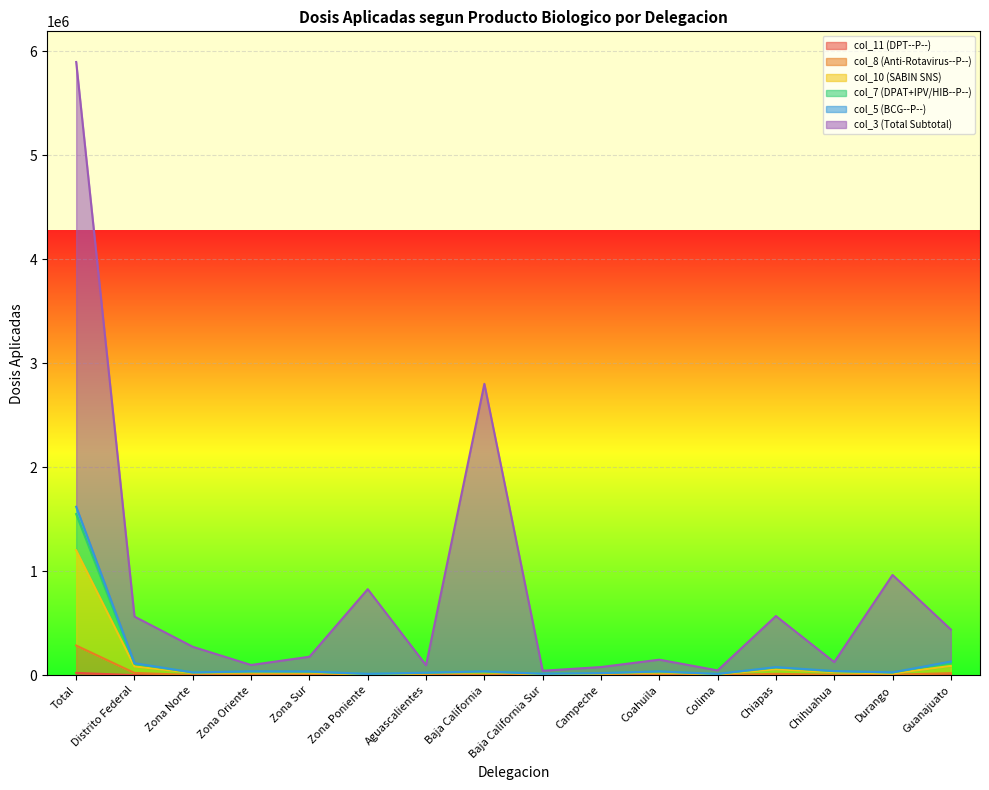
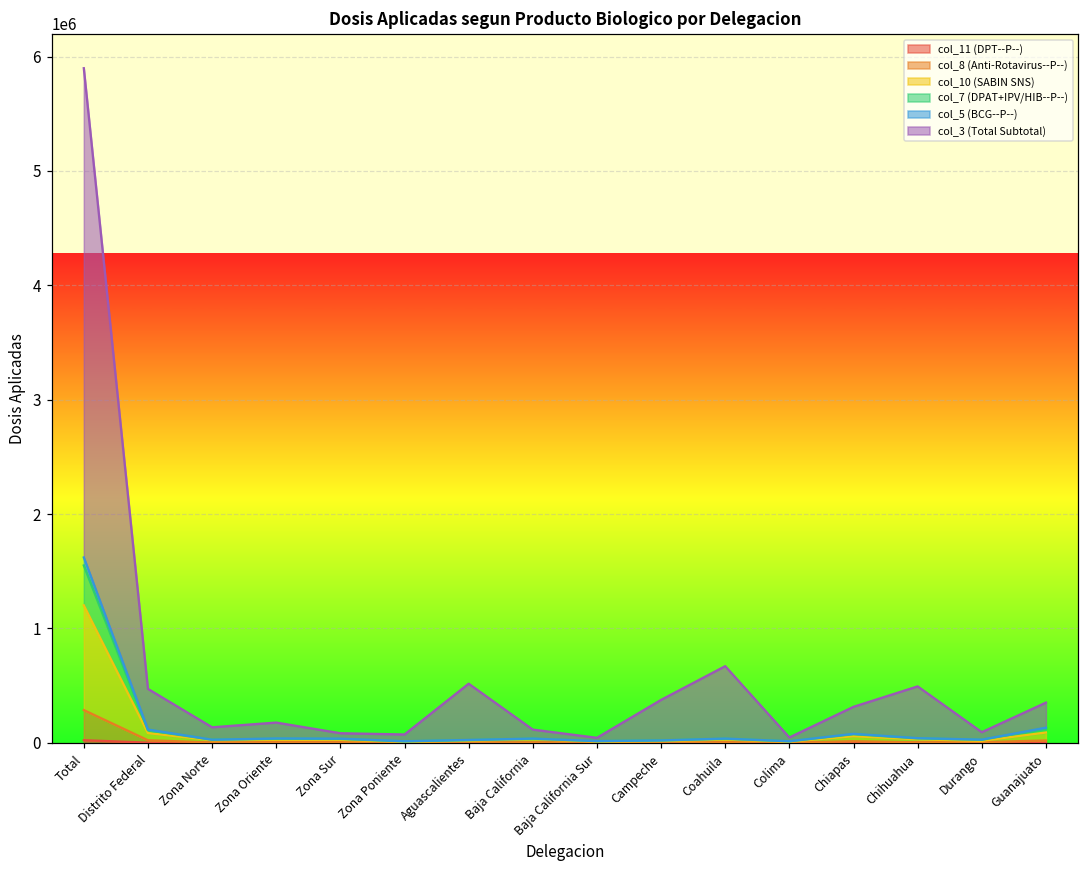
col_3 (Total Subtotal), Distrito Federal: 450000 -> 360000
col_3 (Total Subtotal), Zona Norte: 250000 -> 110000
col_3 (Total Subtotal), Zona Oriente: 60000 -> 140000
col_3 (Total Subtotal), Zona Sur: 140000 -> 50000
col_3 (Total Subtotal), Zona Poniente: 810000 -> 60000
col_3 (Total Subtotal), Aguascalientes: 70000 -> 490000
col_3 (Total Subtotal), Baja California: 2770000 -> 80000
col_3 (Total Subtotal), Campeche: 60000 -> 350000
col_3 (Total Subtotal), Coahuila: 110000 -> 630000
col_3 (Total Subtotal), Chiapas: 490000 -> 240000
col_3 (Total Subtotal), Chihuahua: 90000 -> 450000
col_3 (Total Subtotal), Durango: 940000 -> 70000
col_3 (Total Subtotal), Guanajuato: 310000 -> 220000
